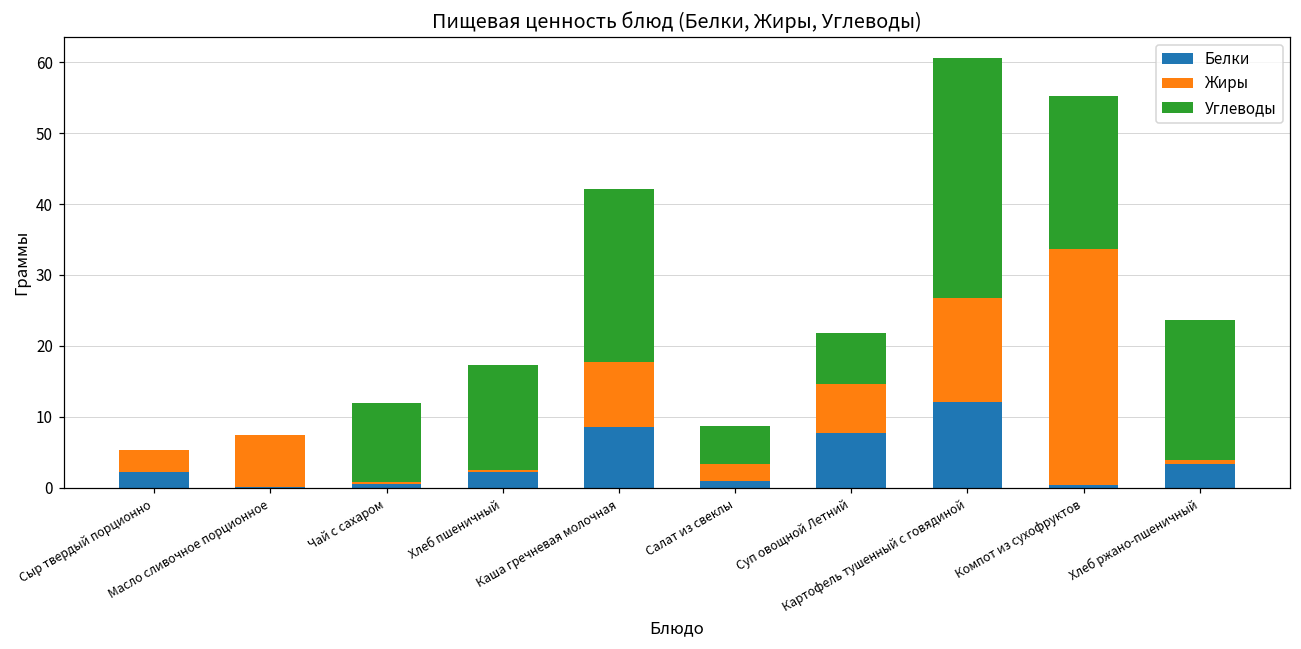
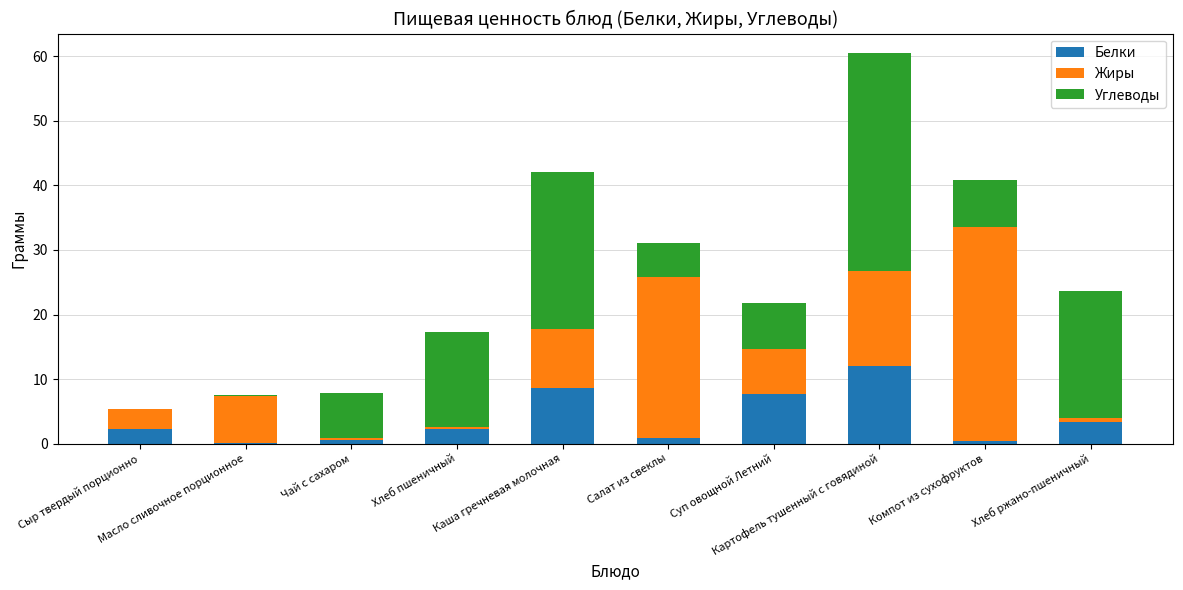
Углеводы, Чай с сахаром: 11 -> 7
Жиры, Салат из свеклы: 3 -> 25
Углеводы, Компот из сухофруктов: 22 -> 7
